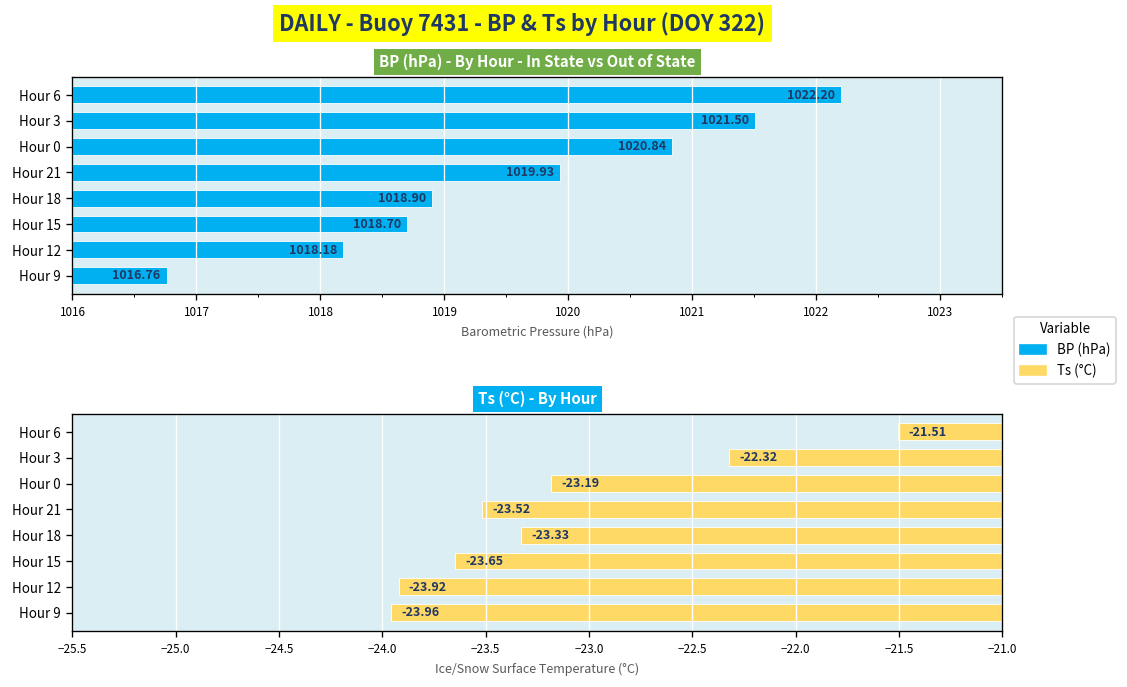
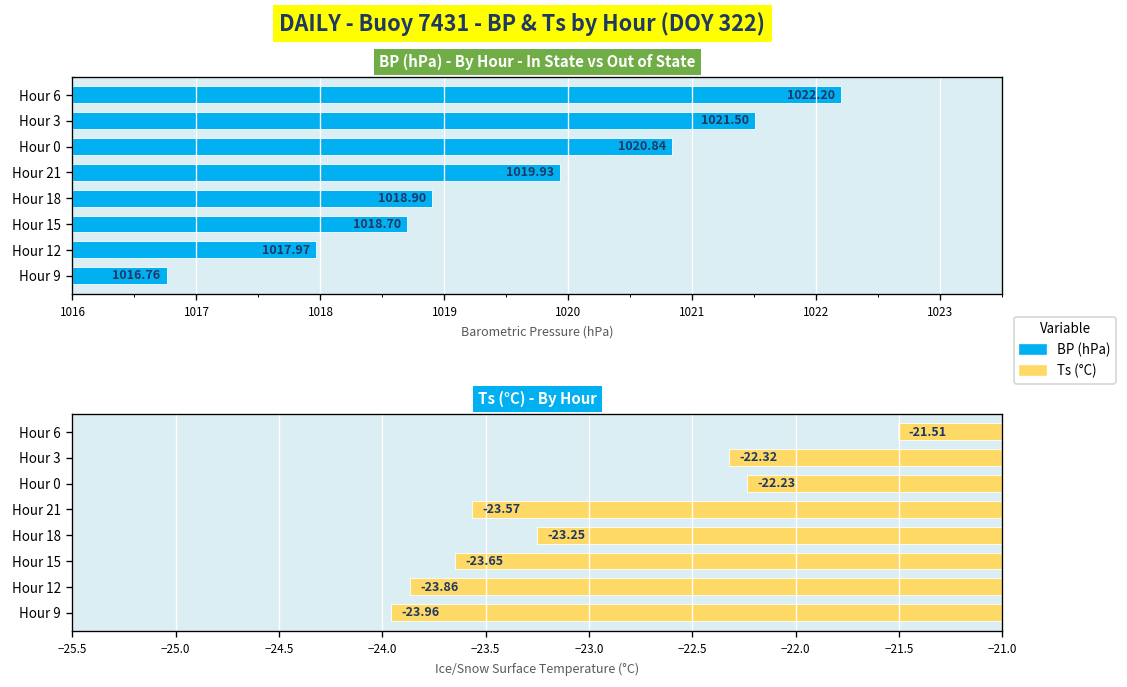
BP (hPa) - By Hour - In State vs Out of State, Hour 12: 1018.18 -> 1017.97
Ts (°C) - By Hour, Hour 0: -23.19 -> -22.23
Ts (°C) - By Hour, Hour 21: -23.52 -> -23.57
Ts (°C) - By Hour, Hour 18: -23.33 -> -23.25
Ts (°C) - By Hour, Hour 12: -23.92 -> -23.86
